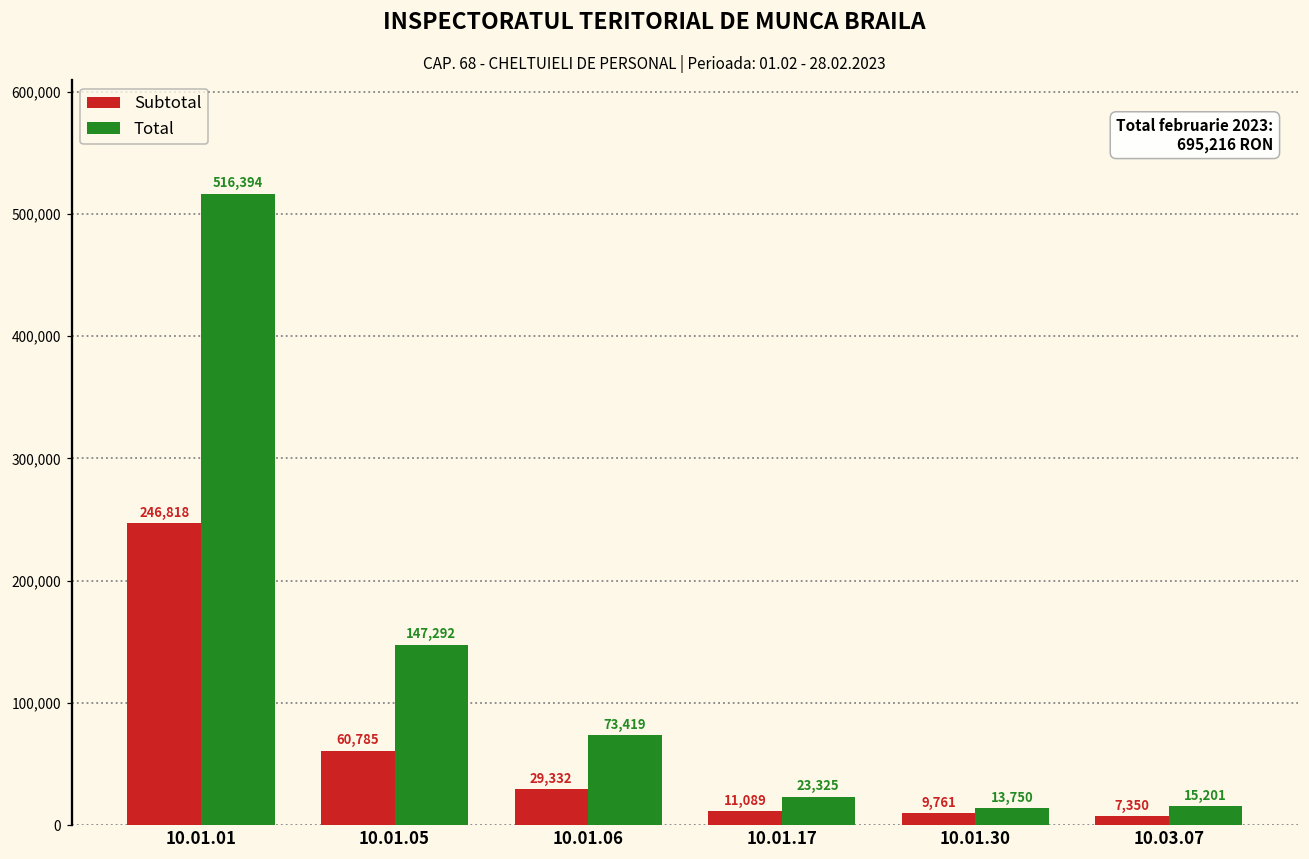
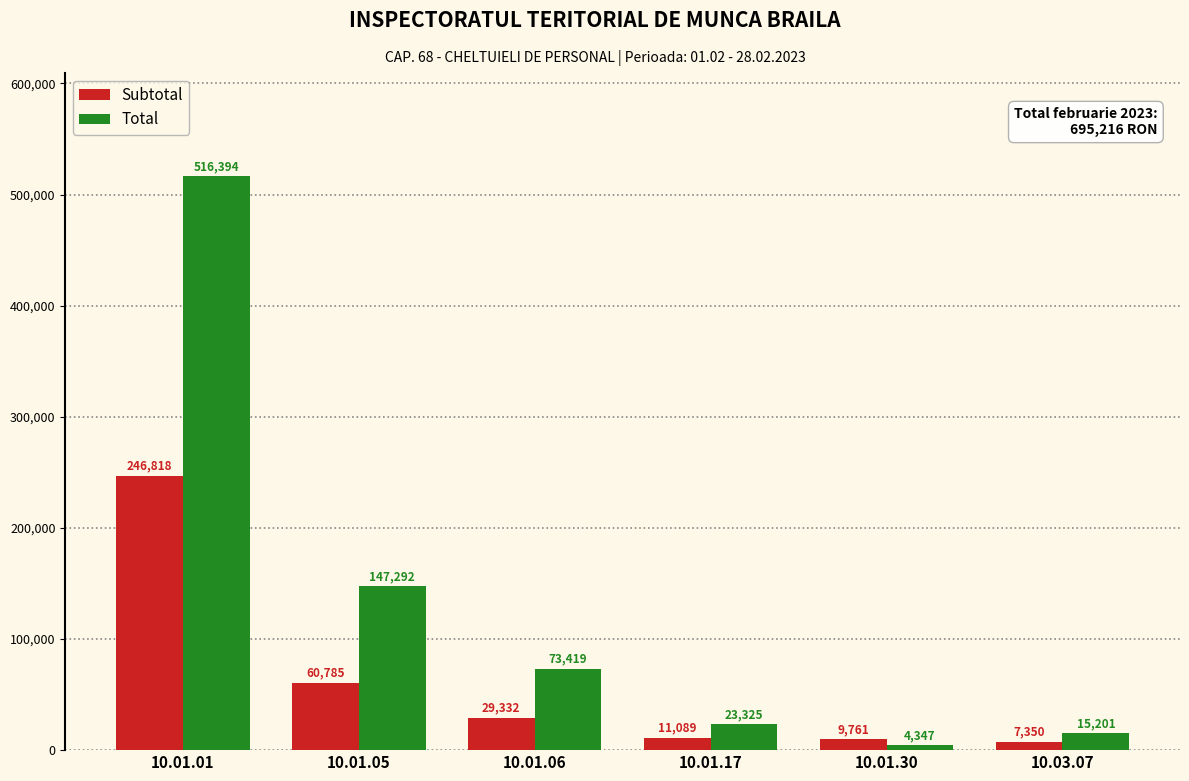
Total, 10.01.30: 13,750 -> 4,347
